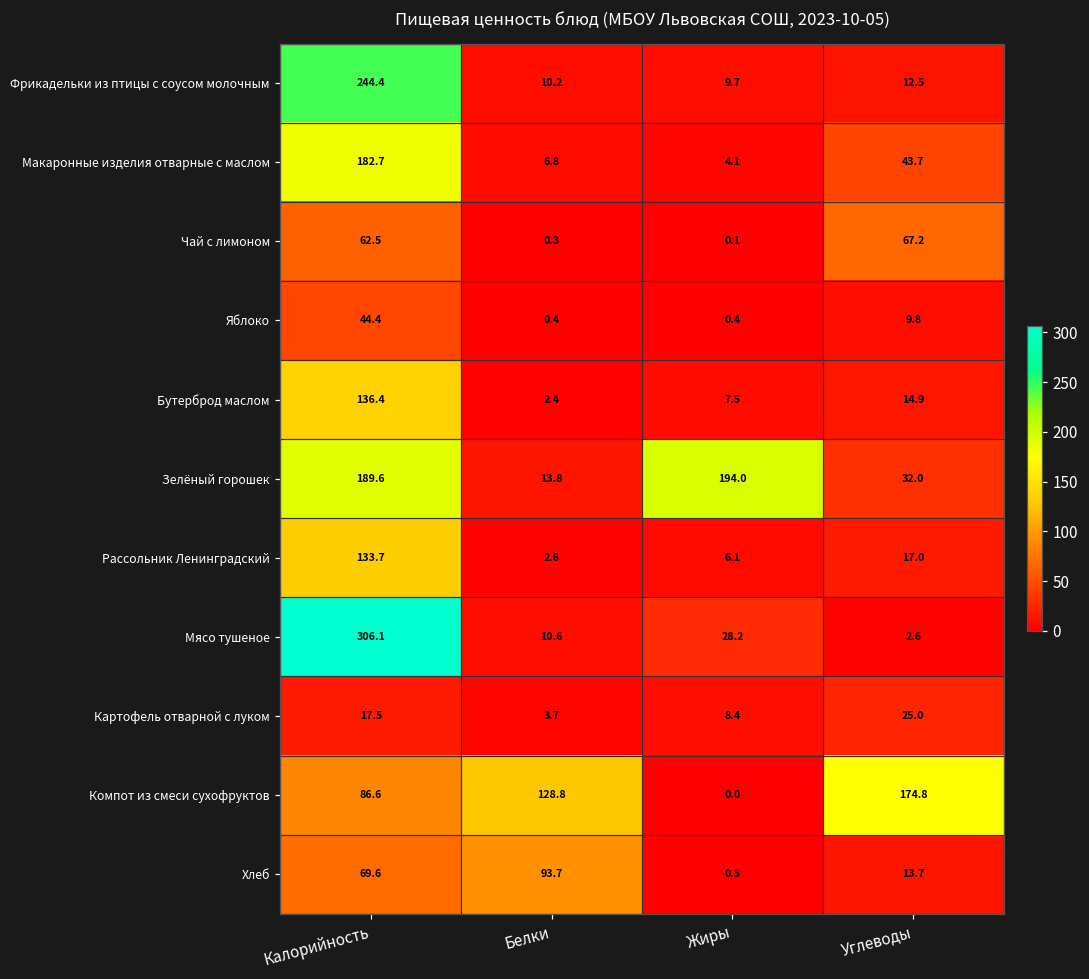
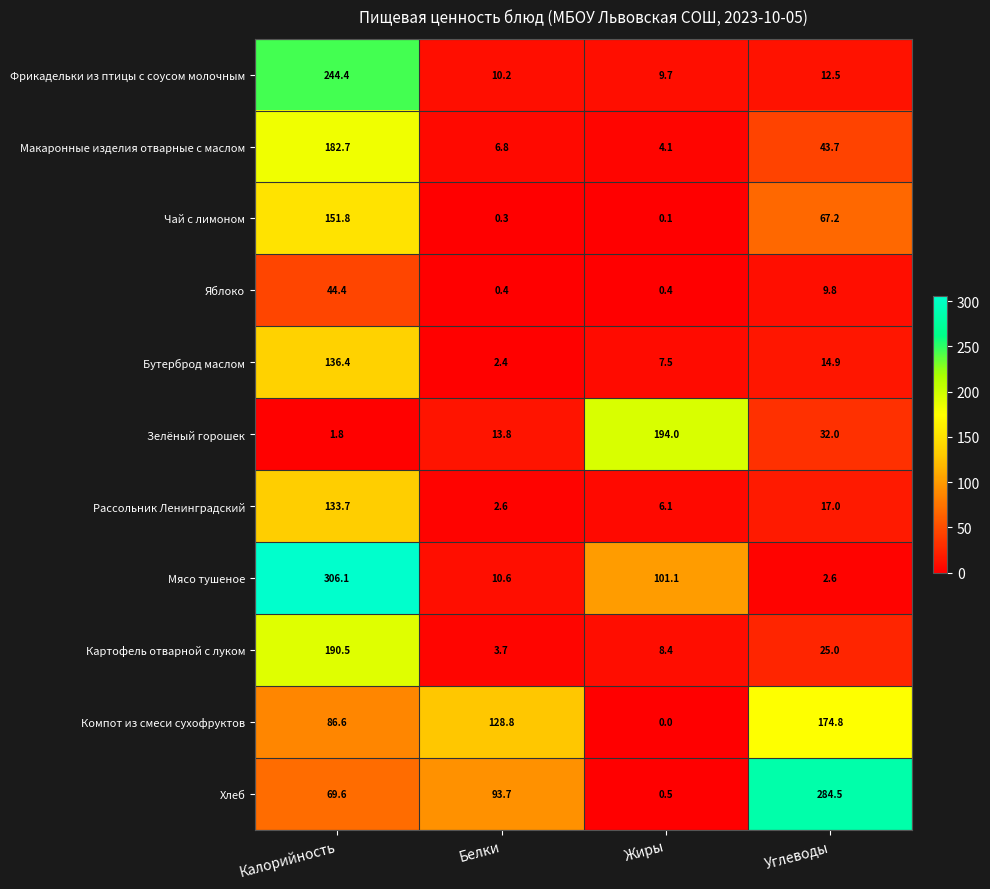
Чай с лимоном, Калорийность: 62.5 -> 151.8
Зелёный горошек, Калорийность: 189.6 -> 1.8
Мясо тушеное, Жиры: 28.2 -> 101.1
Картофель отварной с луком, Калорийность: 17.5 -> 190.5
Хлеб, Углеводы: 13.7 -> 284.5
